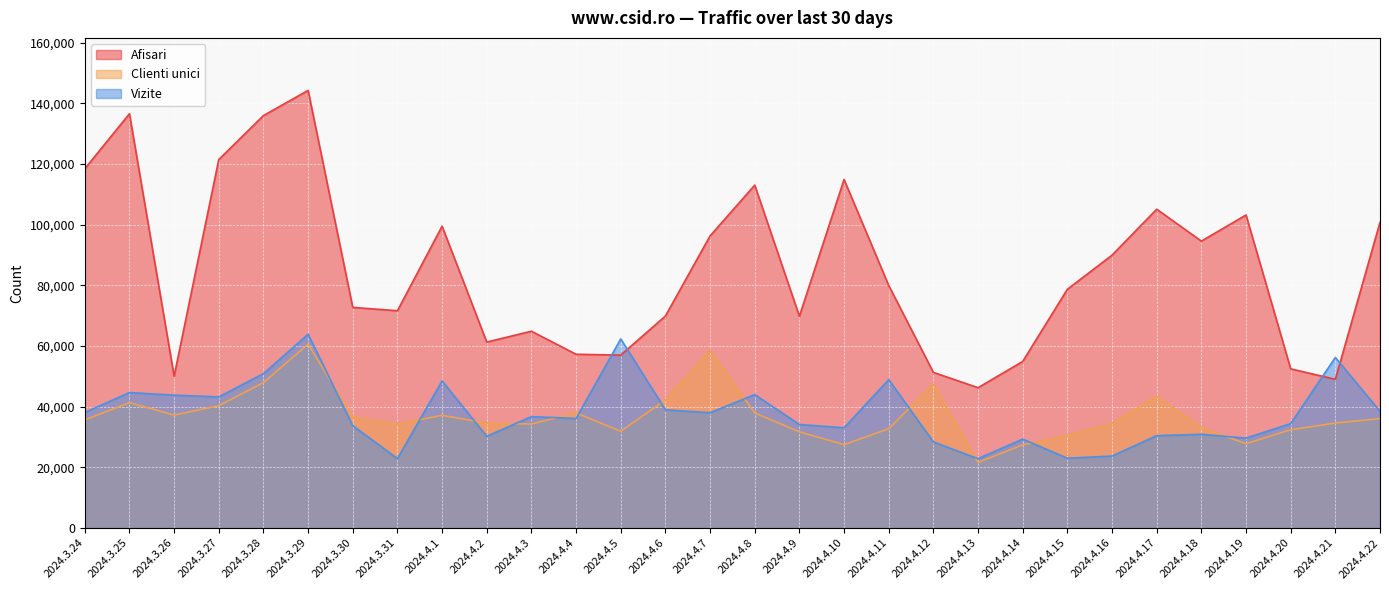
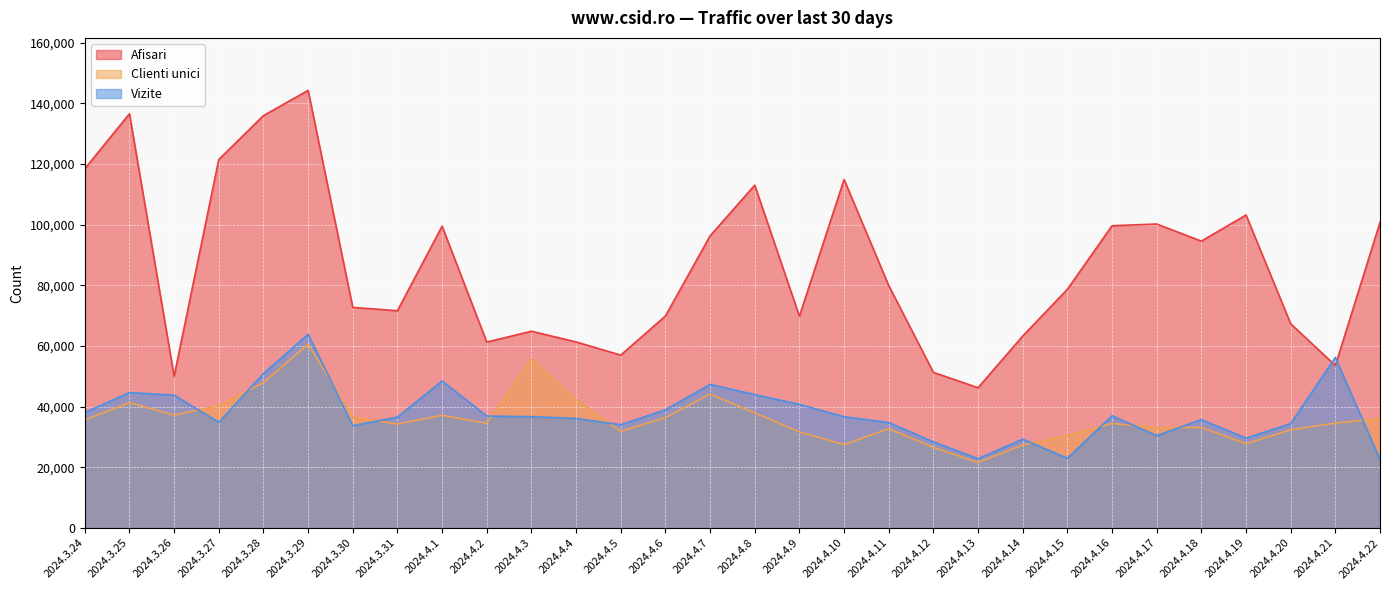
Vizite, 2024.3.27: 43,000 -> 35,000
Vizite, 2024.3.31: 23,000 -> 36,000
Vizite, 2024.4.2: 30,000 -> 37,000
Clienti unici, 2024.4.3: 34,000 -> 56,000
Afisari, 2024.4.4: 57,000 -> 61,000
Clienti unici, 2024.4.4: 38,000 -> 42,000
Vizite, 2024.4.5: 62,000 -> 34,000
Clienti unici, 2024.4.6: 42,000 -> 36,000
Clienti unici, 2024.4.7: 58,000 -> 44,000
Vizite, 2024.4.7: 38,000 -> 47,000
Vizite, 2024.4.9: 34,000 -> 41,000
Vizite, 2024.4.10: 33,000 -> 37,000
Vizite, 2024.4.11: 49,000 -> 35,000
Clienti unici, 2024.4.12: 47,000 -> 27,000
Afisari, 2024.4.14: 55,000 -> 63,000
Afisari, 2024.4.16: 90,000 -> 100,000
Vizite, 2024.4.16: 24,000 -> 37,000
Afisari, 2024.4.17: 105,000 -> 100,000
Clienti unici, 2024.4.17: 43,000 -> 33,000
Vizite, 2024.4.18: 31,000 -> 36,000
Afisari, 2024.4.20: 52,000 -> 67,000
Afisari, 2024.4.21: 49,000 -> 54,000
Vizite, 2024.4.22: 38,000 -> 23,000
